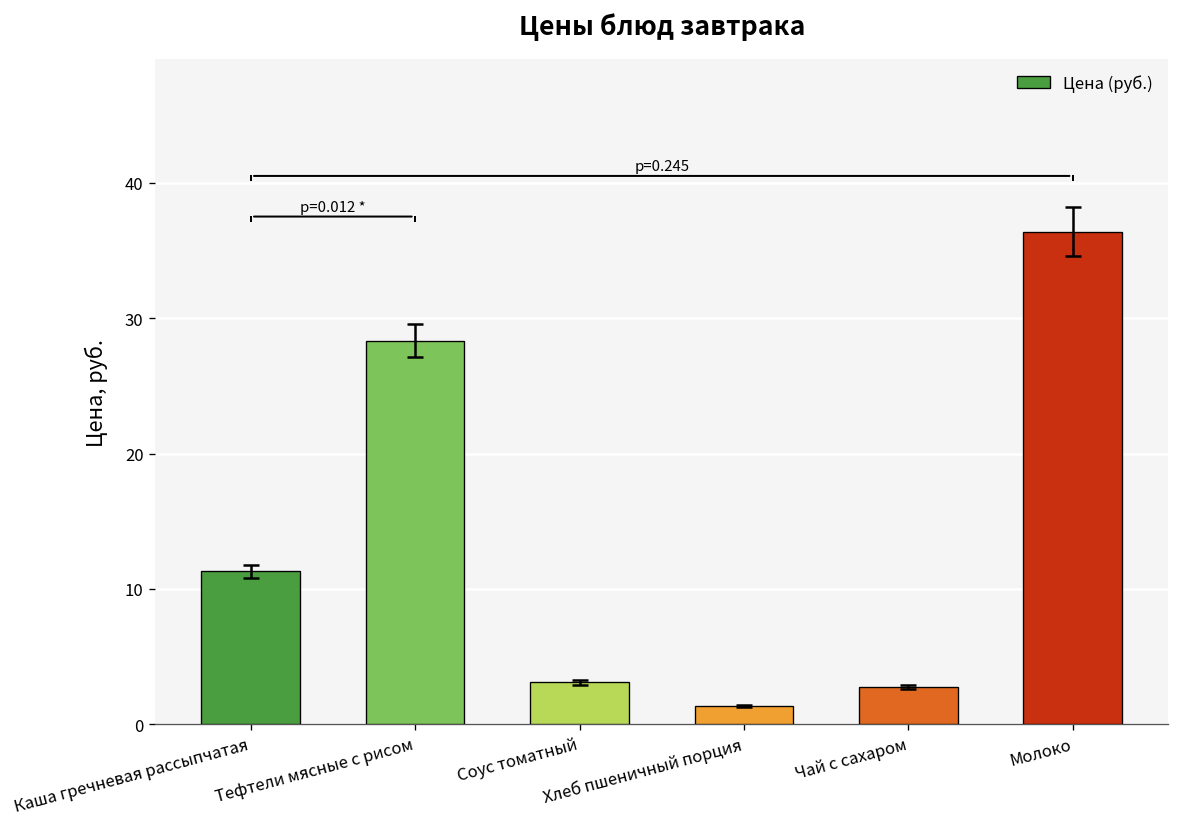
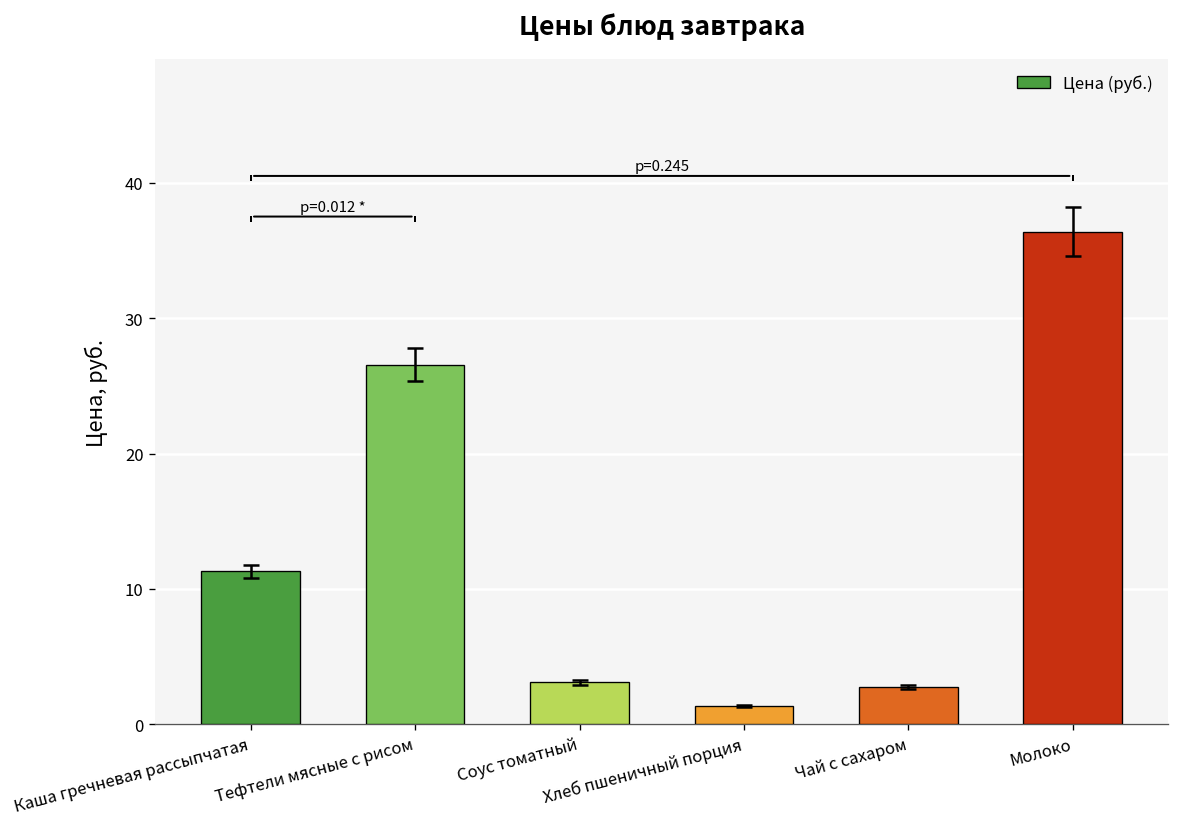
Цена (руб.), Тефтели мясные с рисом: 28.3 -> 26.6
